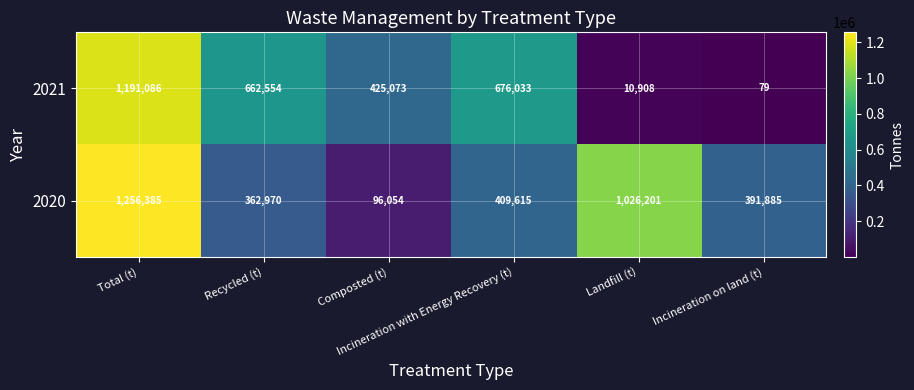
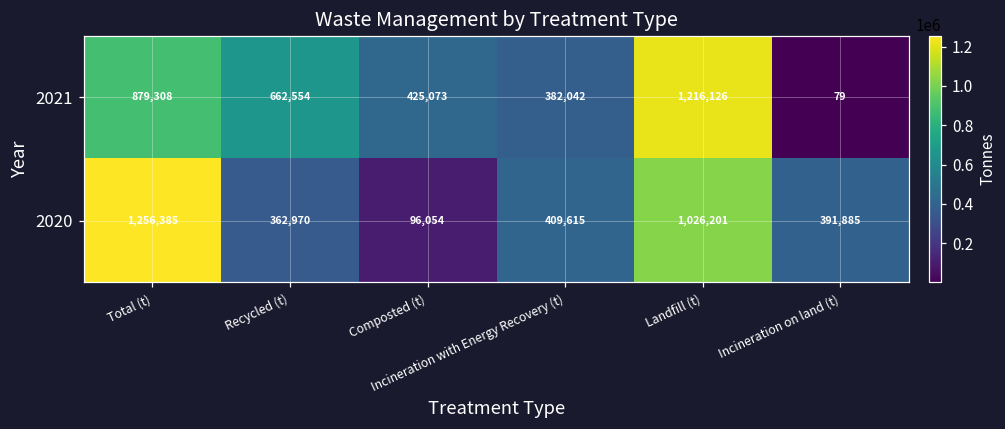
2021, Total (t): 1,191,086 -> 879,308
2021, Incineration with Energy Recovery (t): 676,033 -> 382,042
2021, Landfill (t): 10,908 -> 1,216,126
